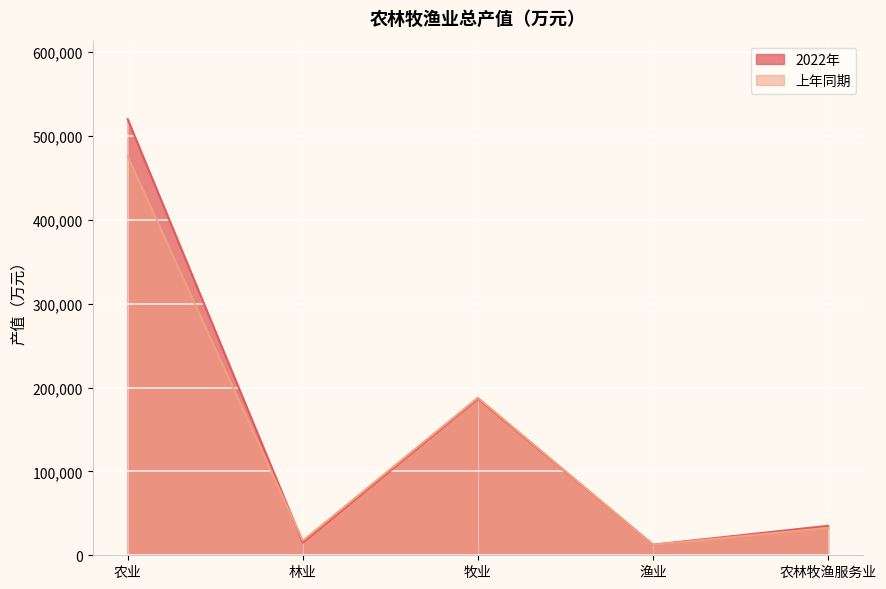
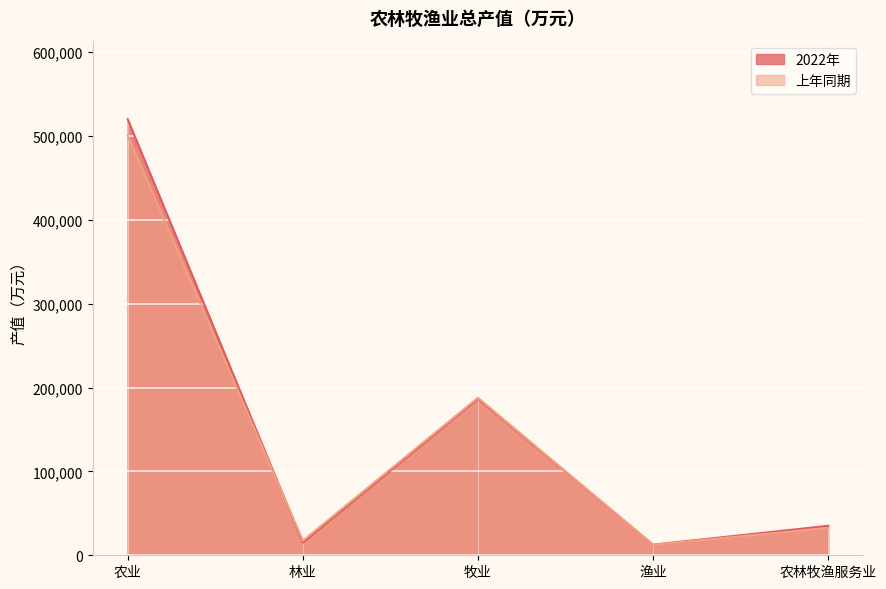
上年同期, 农业: 480,000 -> 500,000
